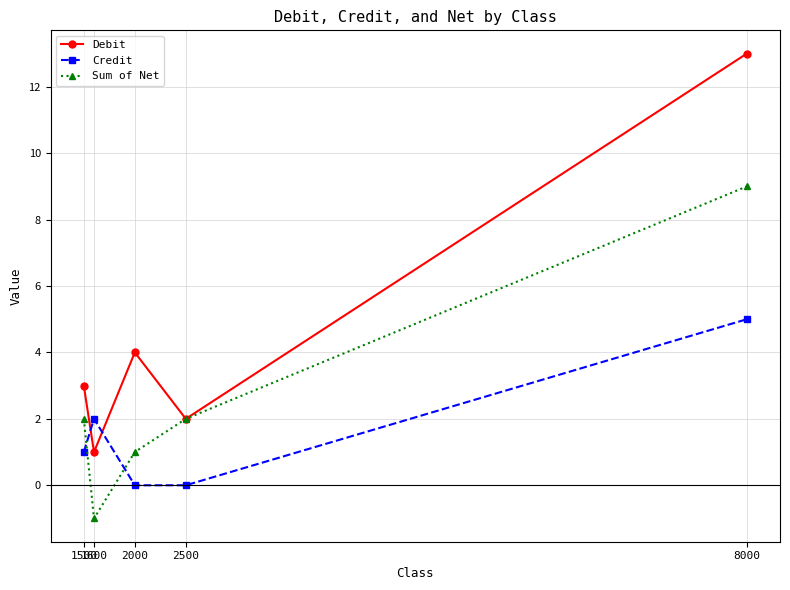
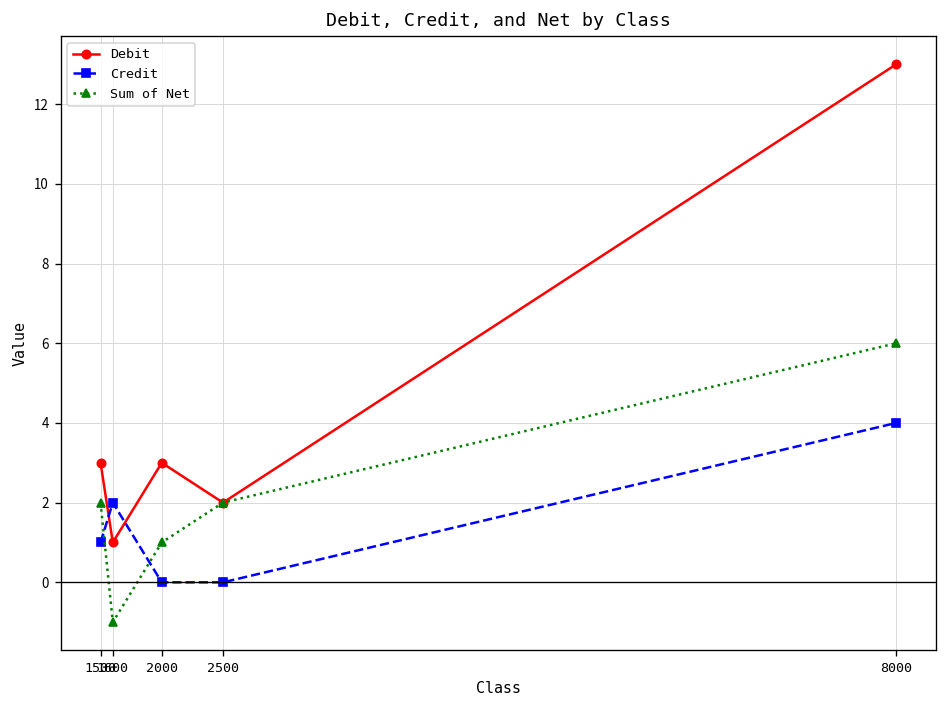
Debit, 2000: 4 -> 3
Credit, 8000: 5 -> 4
Sum of Net, 8000: 9 -> 6
